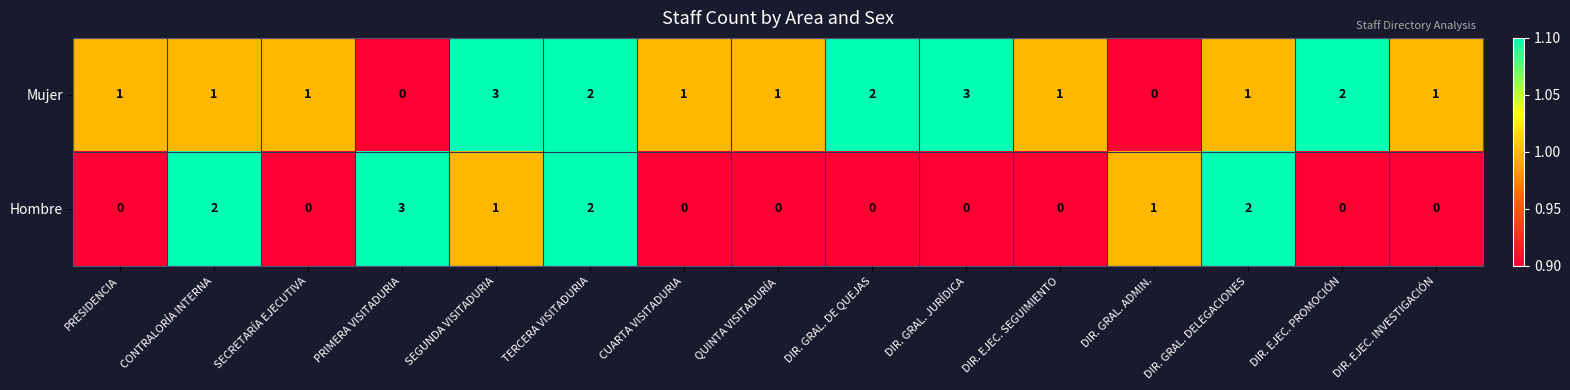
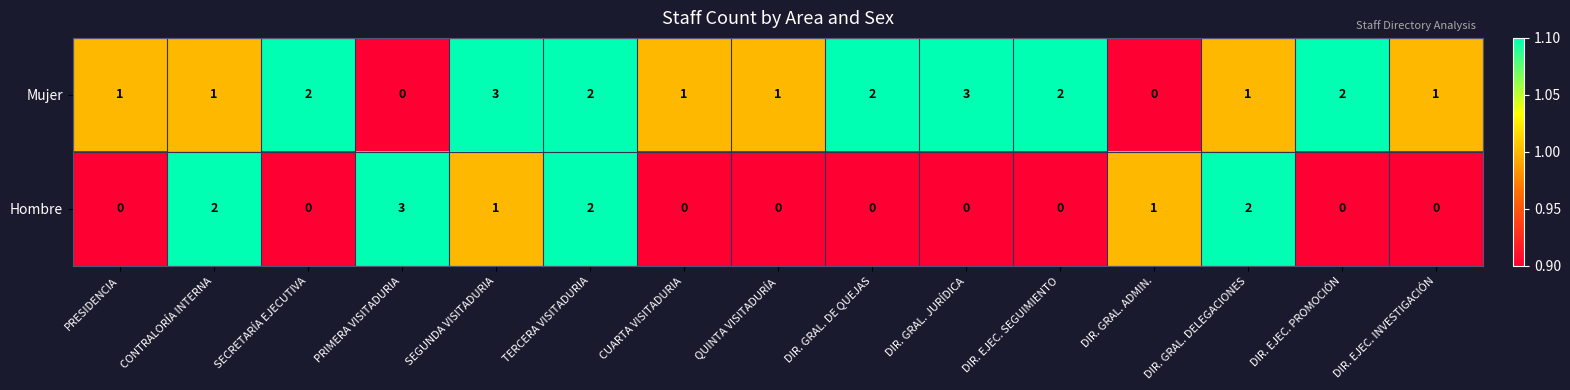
Mujer, SECRETARÍA EJECUTIVA: 1 -> 2
Mujer, DIR. EJEC. SEGUIMIENTO: 1 -> 2
